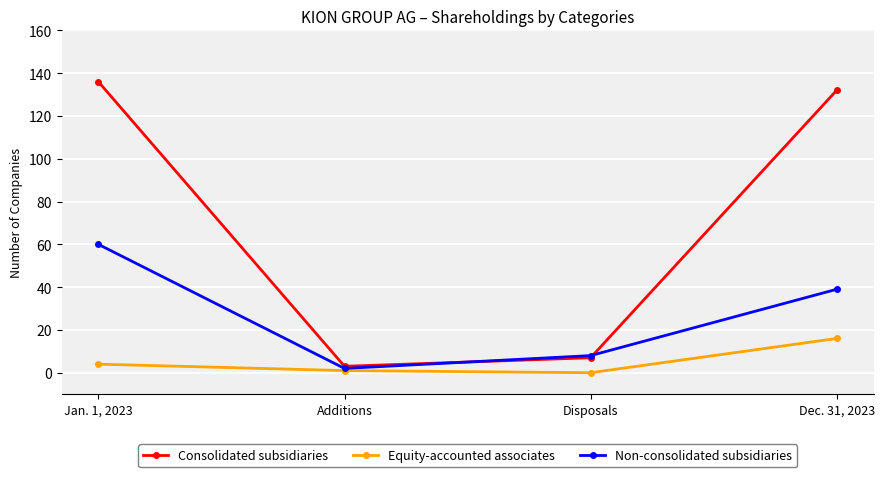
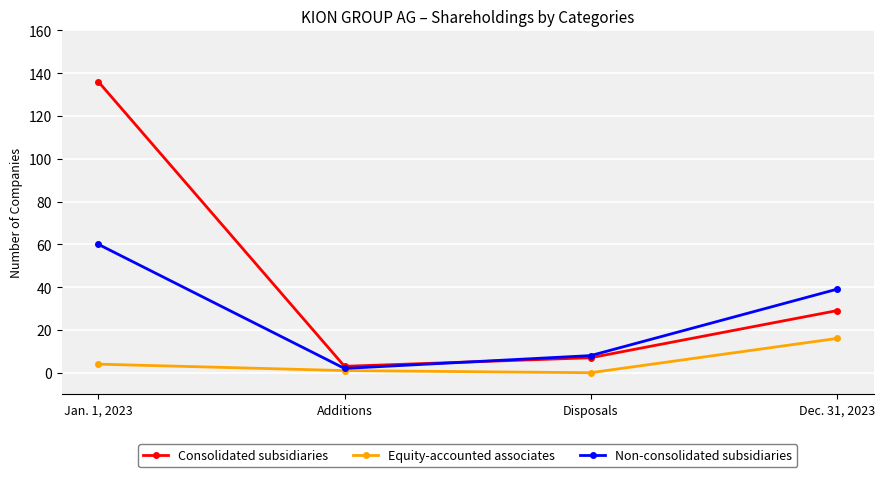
Consolidated subsidiaries, Dec. 31, 2023: 132 -> 29
